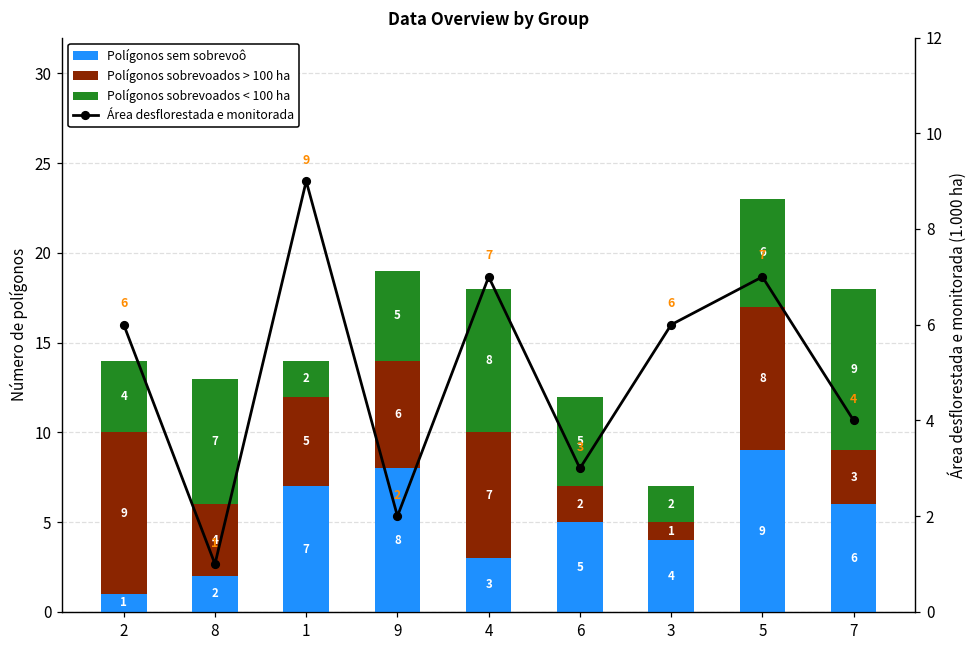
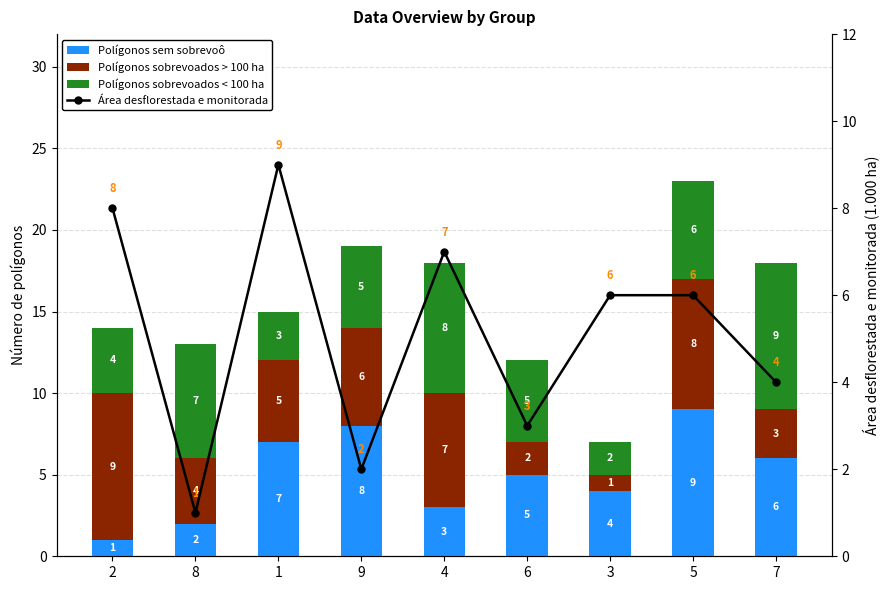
Polígonos sobrevoados < 100 ha, 1: 2 -> 3
Área desflorestada e monitorada, 2: 6 -> 8
Área desflorestada e monitorada, 5: 7 -> 6
